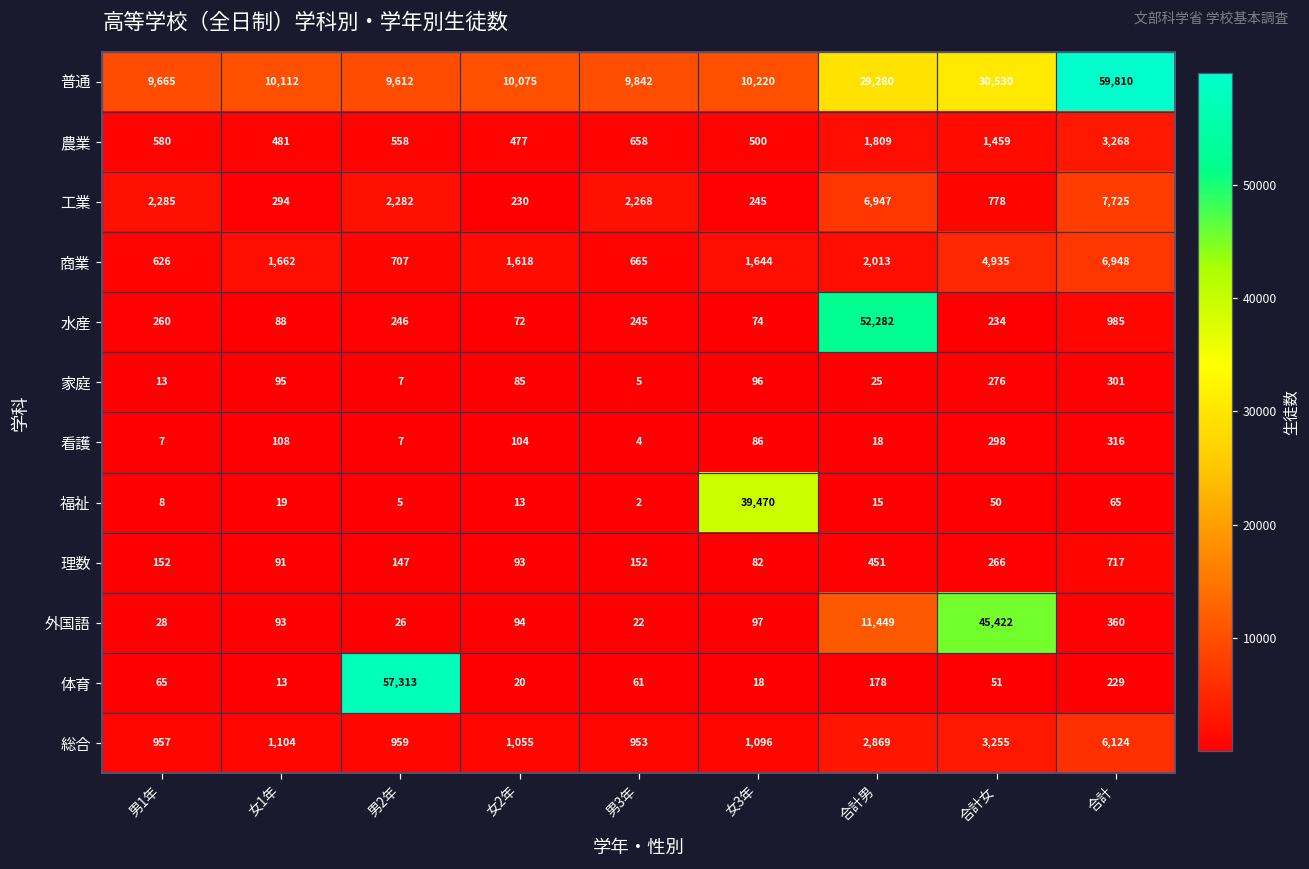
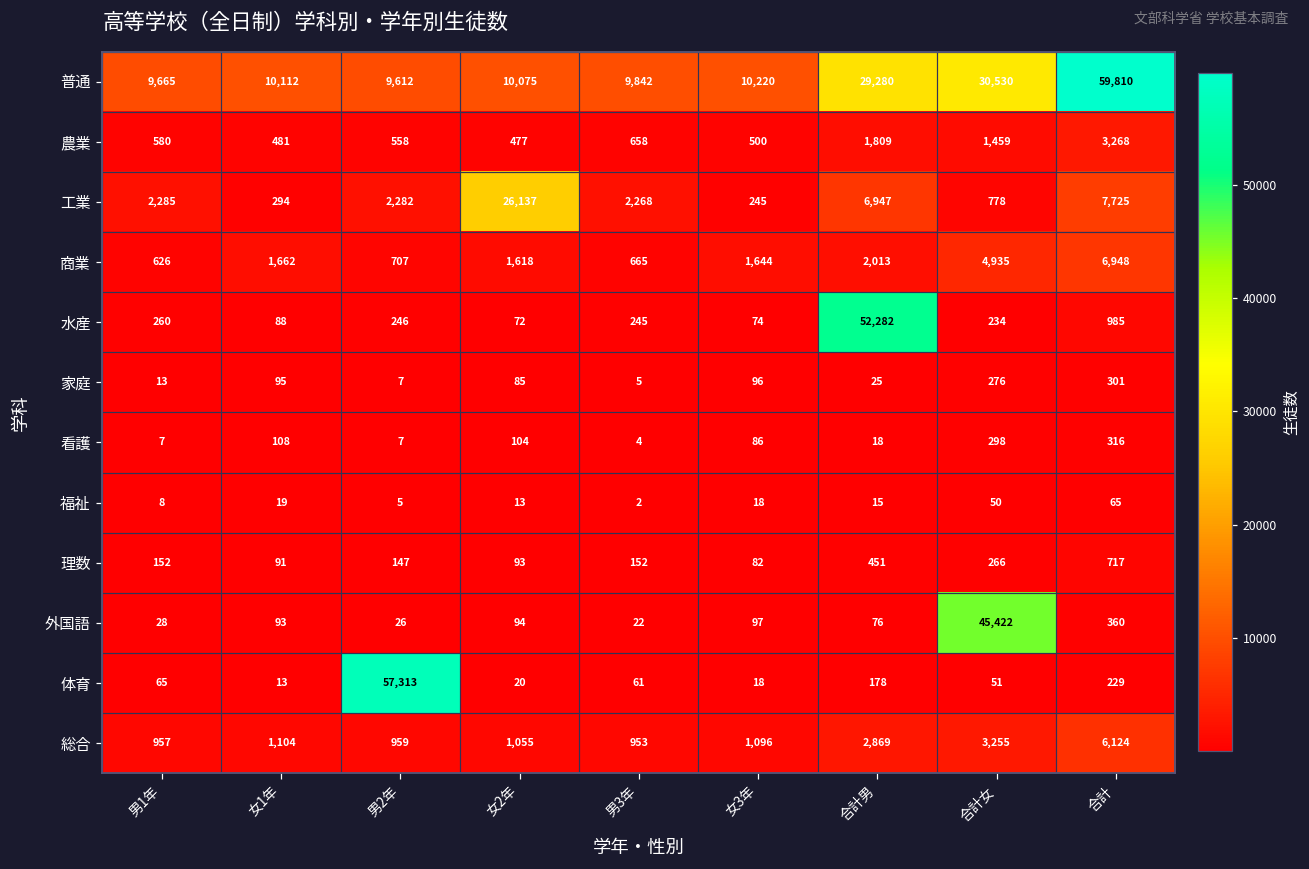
工業, 女2年: 230 -> 26,137
福祉, 女3年: 39,470 -> 18
外国語, 合計男: 11,449 -> 76
